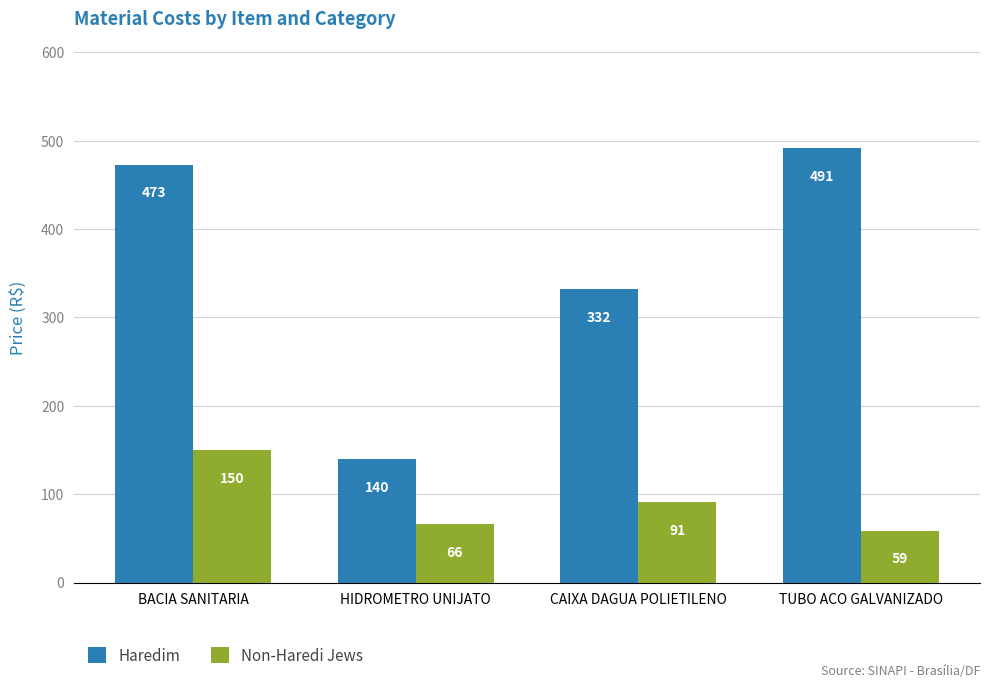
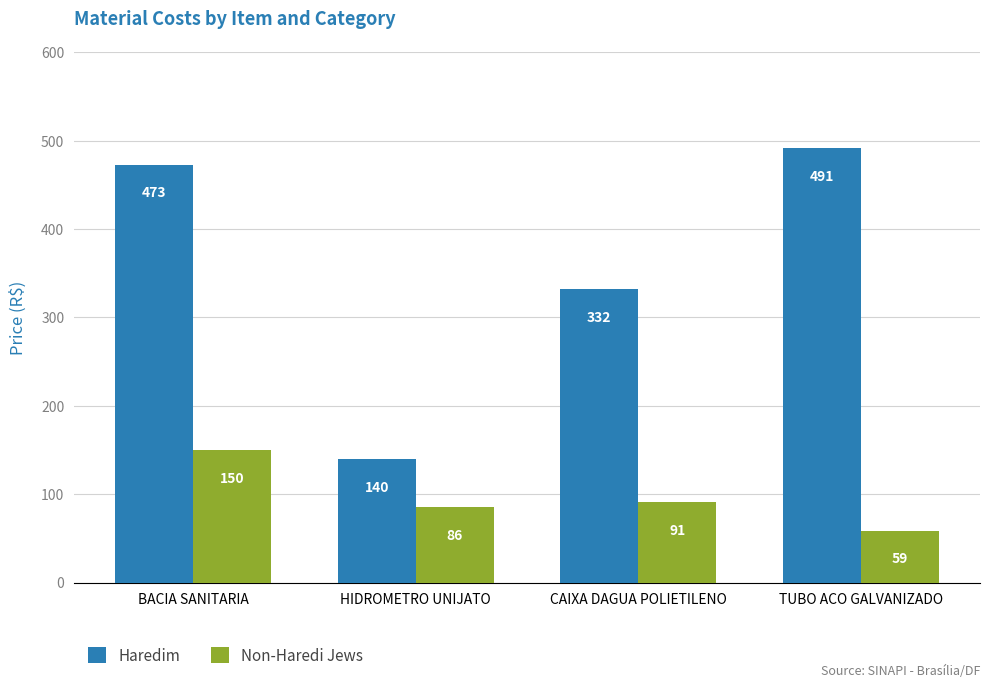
Non-Haredi Jews, HIDROMETRO UNIJATO: 66 -> 86
